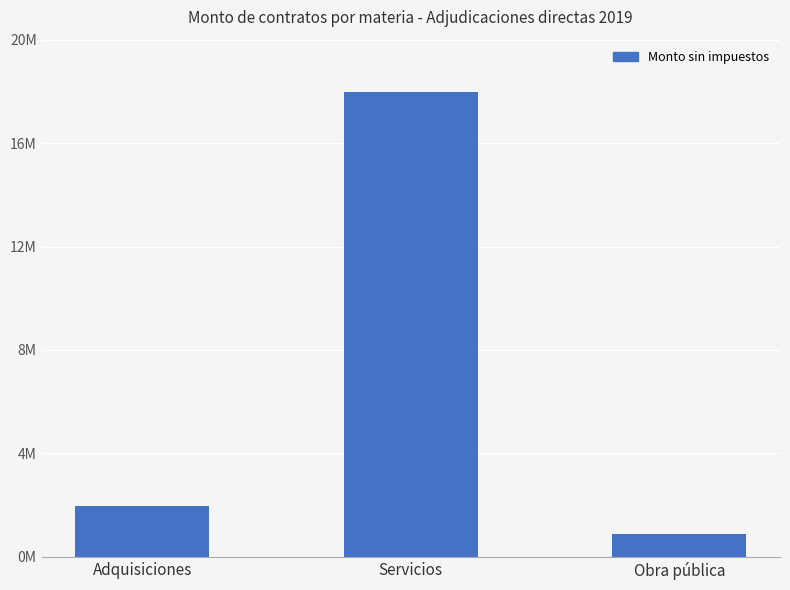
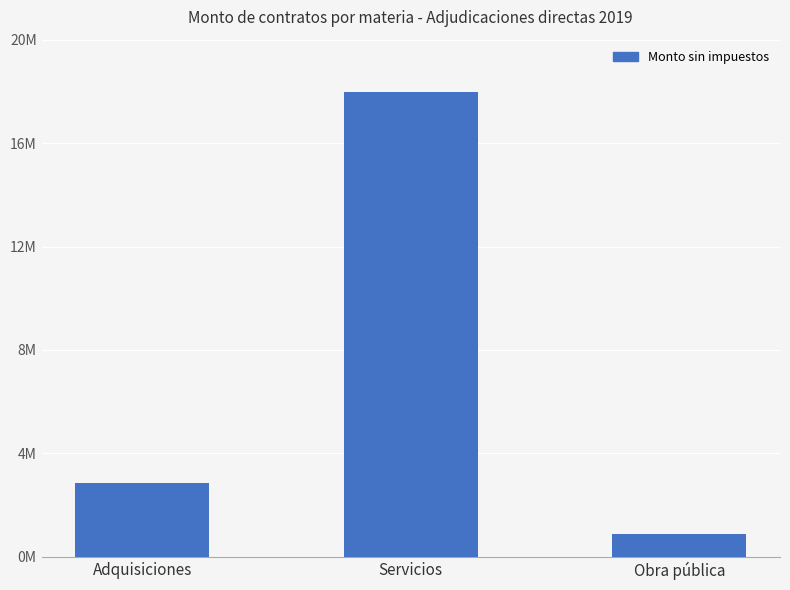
Adquisiciones: 2000000 -> 2900000
